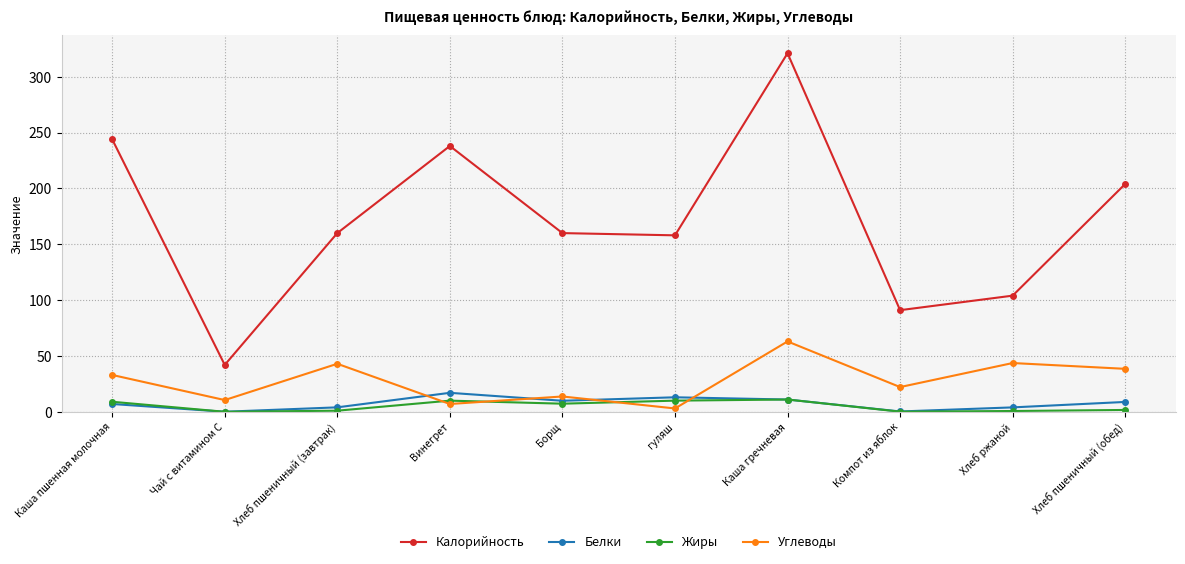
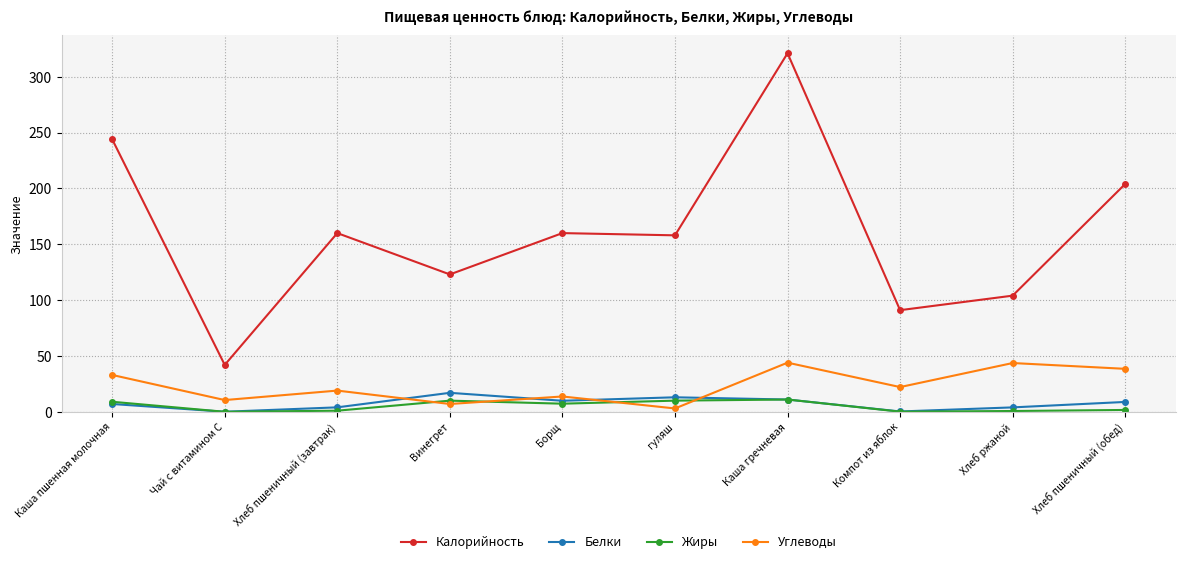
Углеводы, Хлеб пшеничный (завтрак): 43 -> 19
Калорийность, Винегрет: 238 -> 123
Углеводы, Каша гречневая: 63 -> 44
